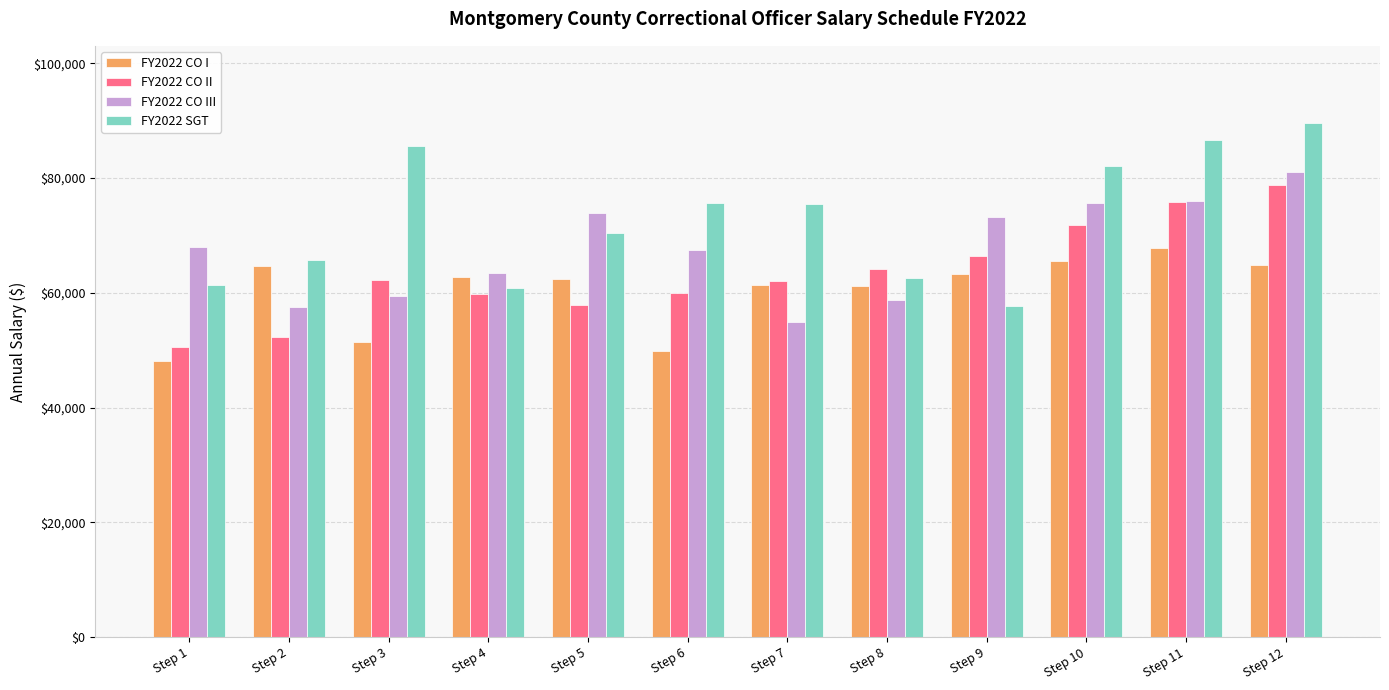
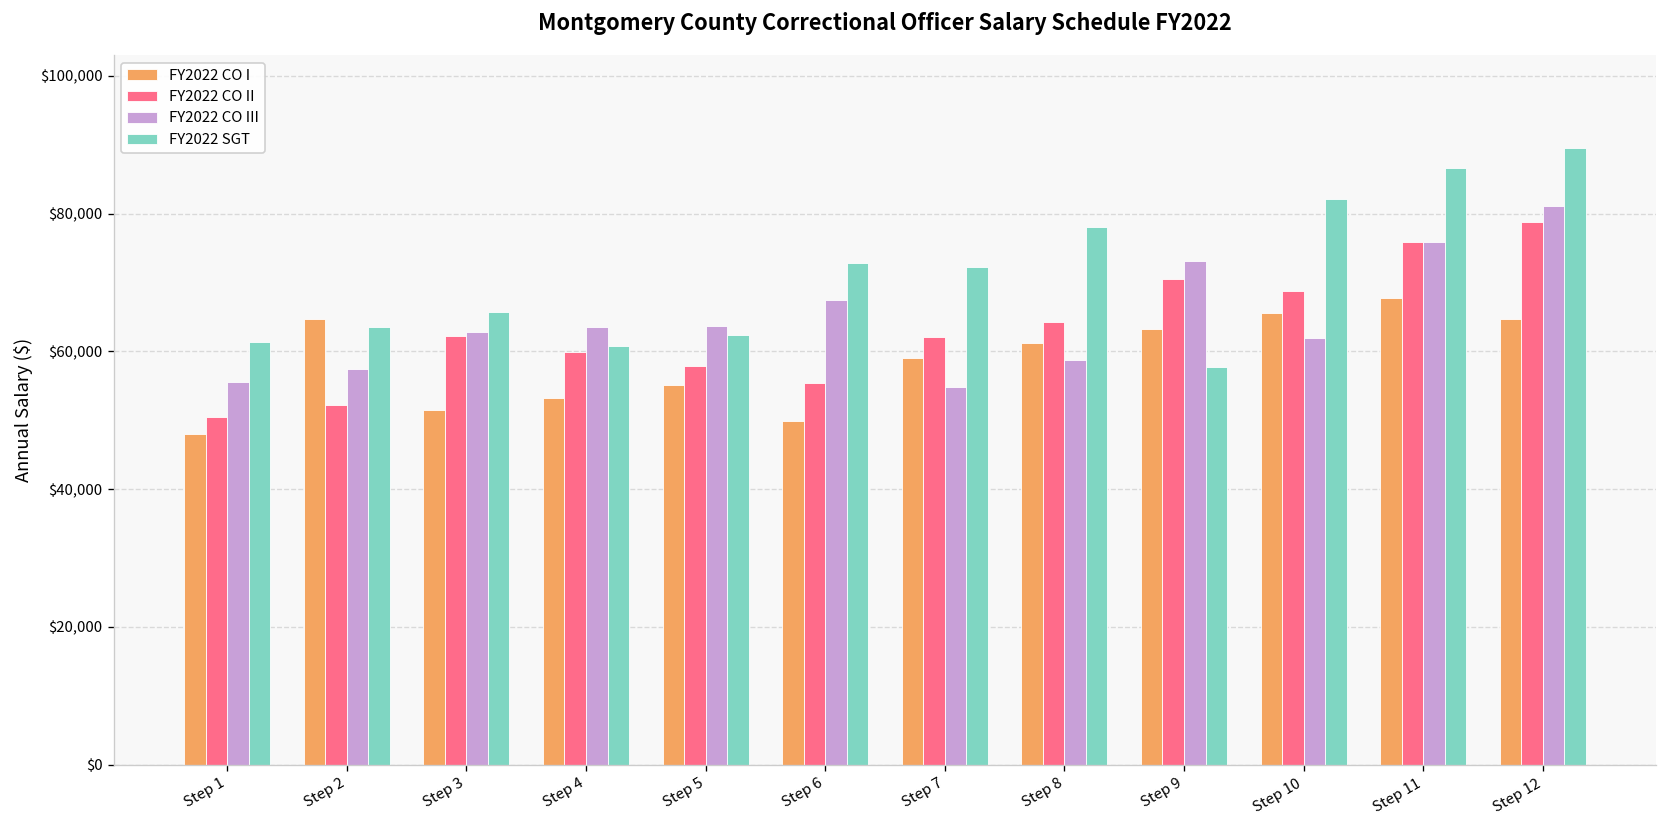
FY2022 CO III, Step 1: $68,000 -> $56,000
FY2022 SGT, Step 2: $66,000 -> $64,000
FY2022 CO III, Step 3: $59,000 -> $63,000
FY2022 SGT, Step 3: $86,000 -> $66,000
FY2022 CO I, Step 4: $63,000 -> $53,000
FY2022 CO I, Step 5: $62,000 -> $55,000
FY2022 CO III, Step 5: $74,000 -> $64,000
FY2022 SGT, Step 5: $70,000 -> $62,000
FY2022 CO II, Step 6: $60,000 -> $55,000
FY2022 SGT, Step 6: $76,000 -> $73,000
FY2022 CO I, Step 7: $61,000 -> $59,000
FY2022 SGT, Step 7: $75,000 -> $72,000
FY2022 SGT, Step 8: $63,000 -> $78,000
FY2022 CO II, Step 9: $66,000 -> $71,000
FY2022 CO II, Step 10: $72,000 -> $69,000
FY2022 CO III, Step 10: $76,000 -> $62,000
